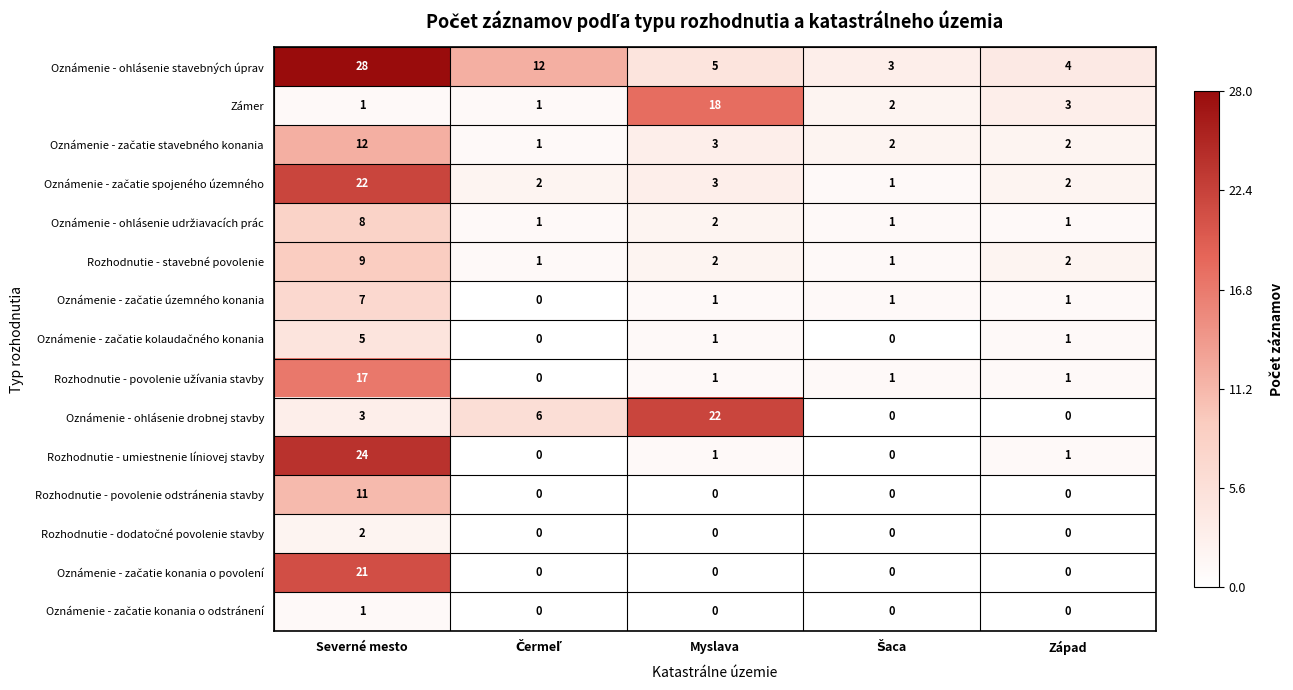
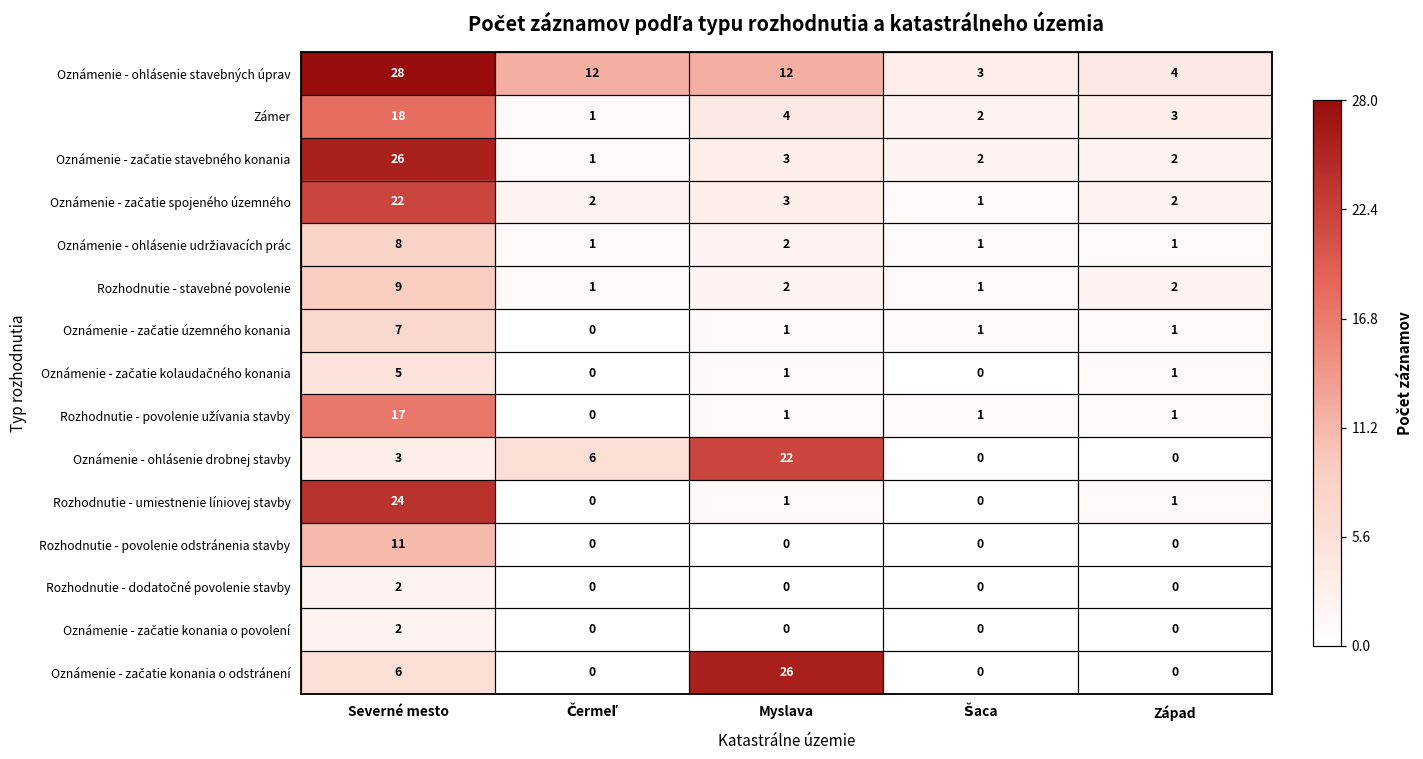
Oznámenie - ohlásenie stavebných úprav, Myslava: 5 -> 12
Zámer, Severné mesto: 1 -> 18
Zámer, Myslava: 18 -> 4
Oznámenie - začatie stavebného konania, Severné mesto: 12 -> 26
Oznámenie - začatie konania o povolení, Severné mesto: 21 -> 2
Oznámenie - začatie konania o odstránení, Severné mesto: 1 -> 6
Oznámenie - začatie konania o odstránení, Myslava: 0 -> 26
